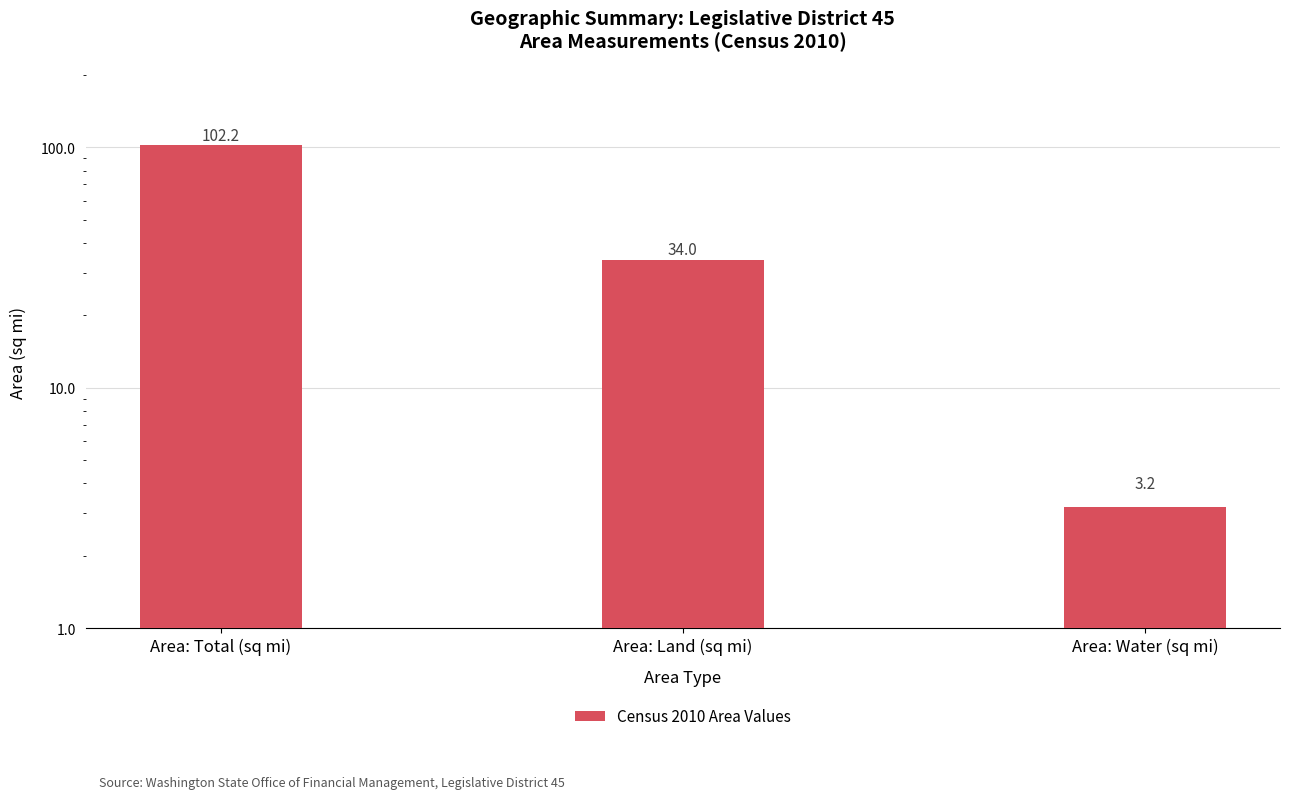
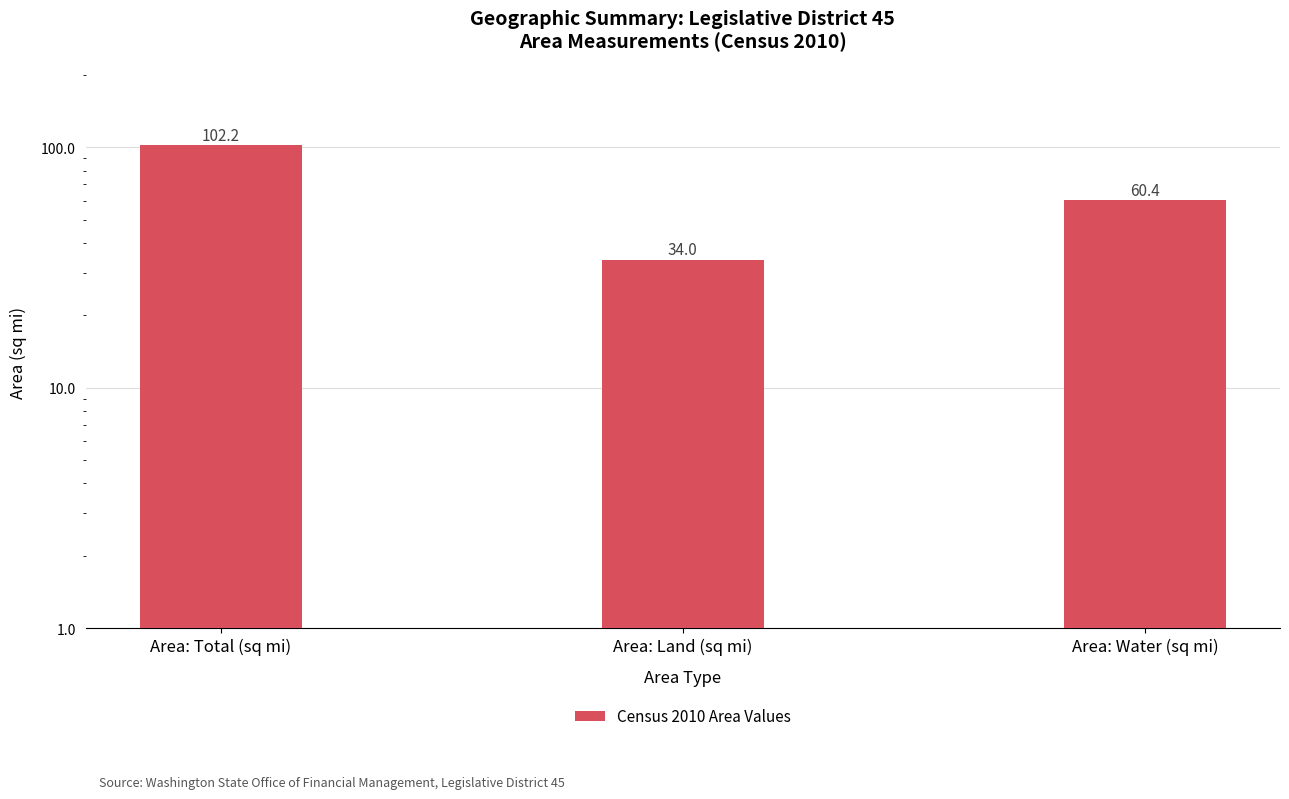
Area: Water (sq mi): 3.2 -> 60.4
